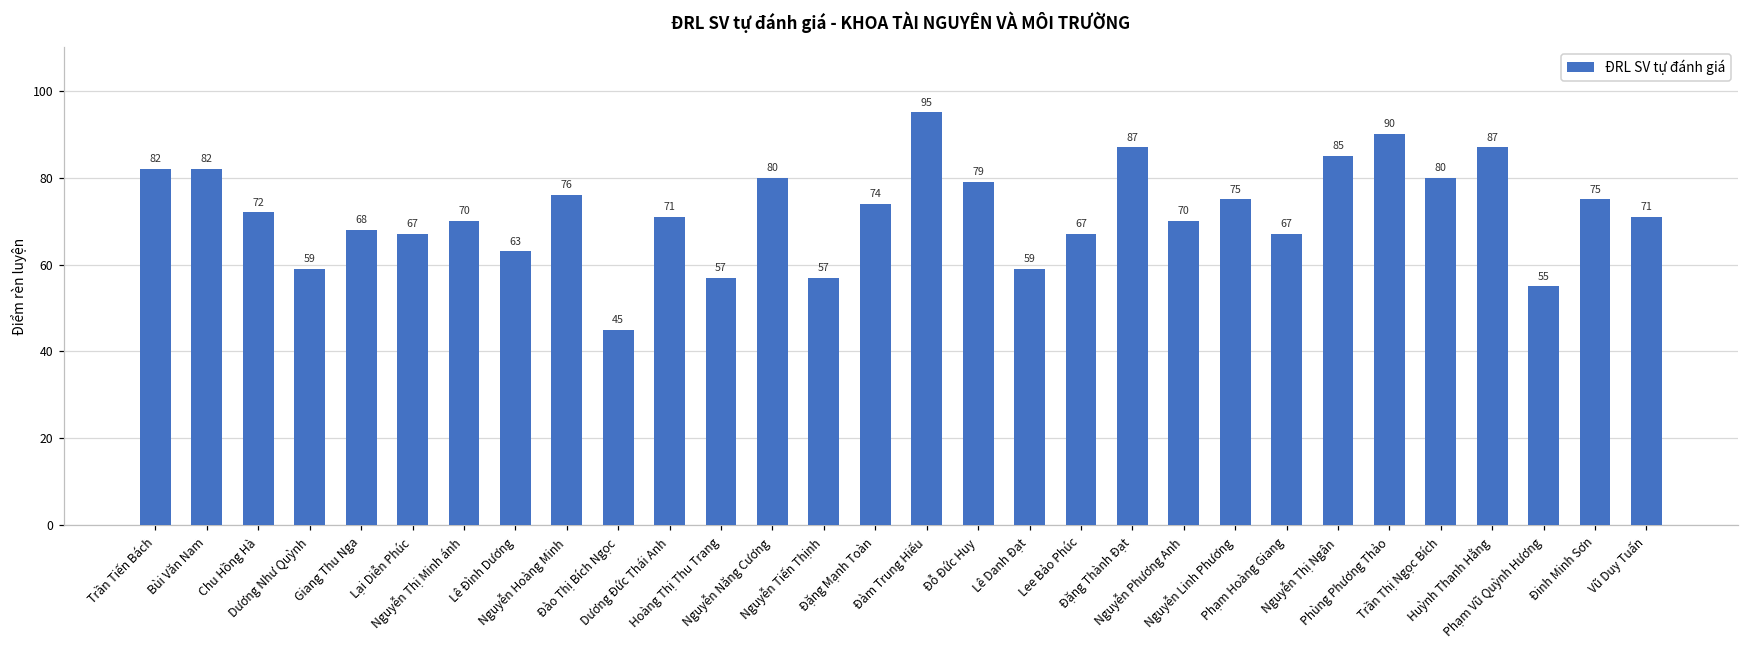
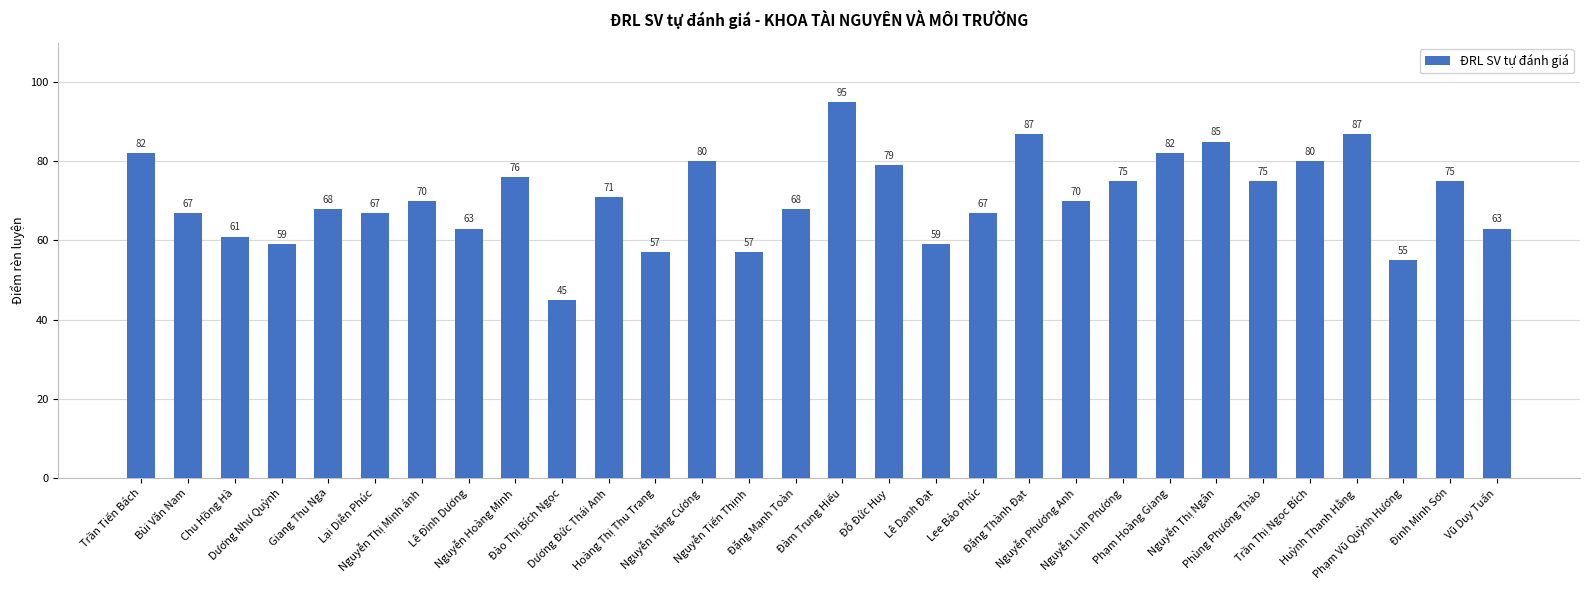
Bùi Văn Nam: 82 -> 67
Chu Hồng Hà: 72 -> 61
Đặng Mạnh Toàn: 74 -> 68
Phạm Hoàng Giang: 67 -> 82
Phùng Phương Thảo: 90 -> 75
Vũ Duy Tuấn: 71 -> 63
